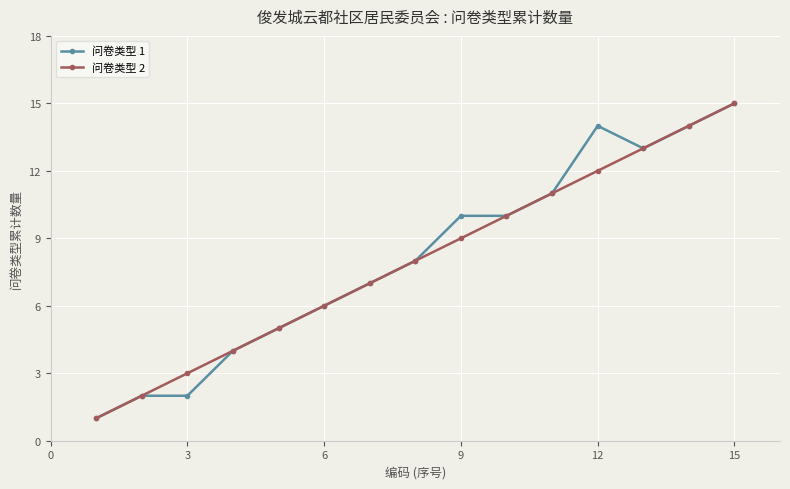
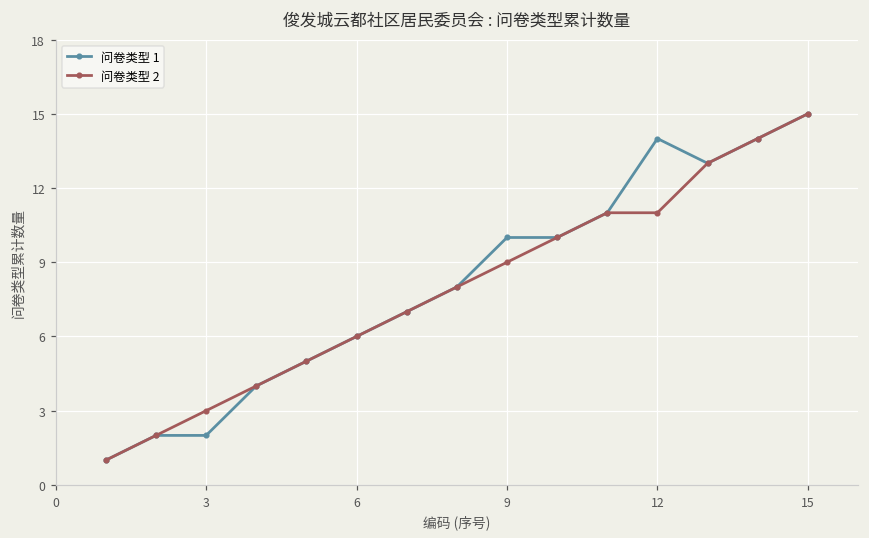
问卷类型 2, 12: 12 -> 11
